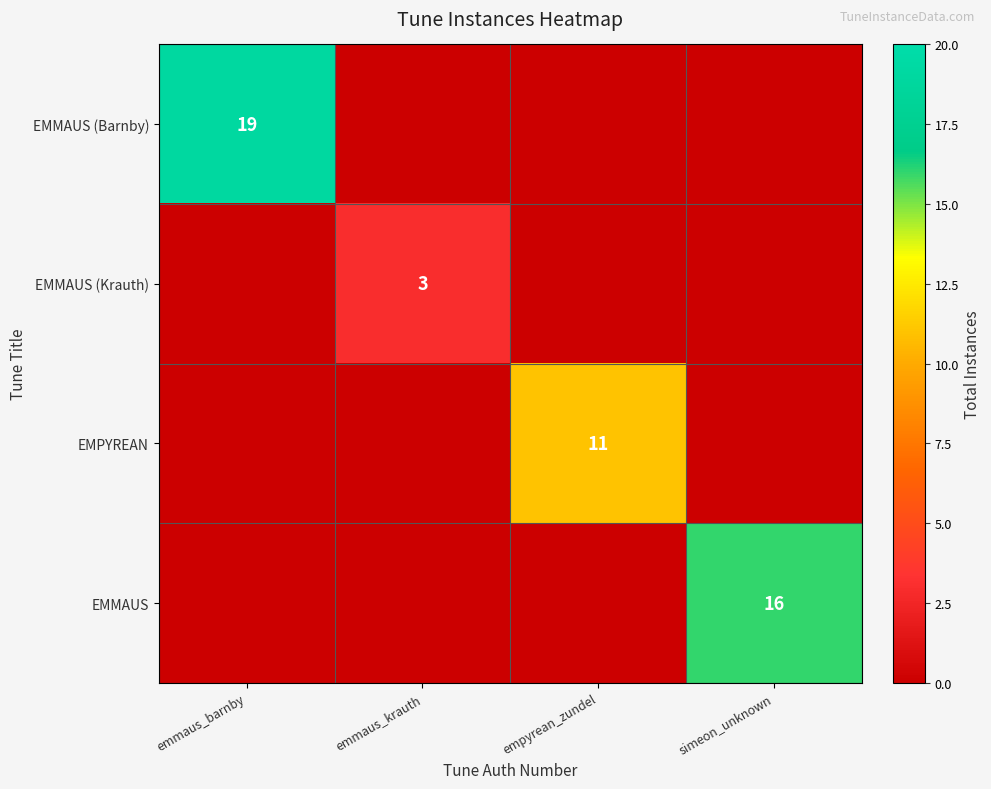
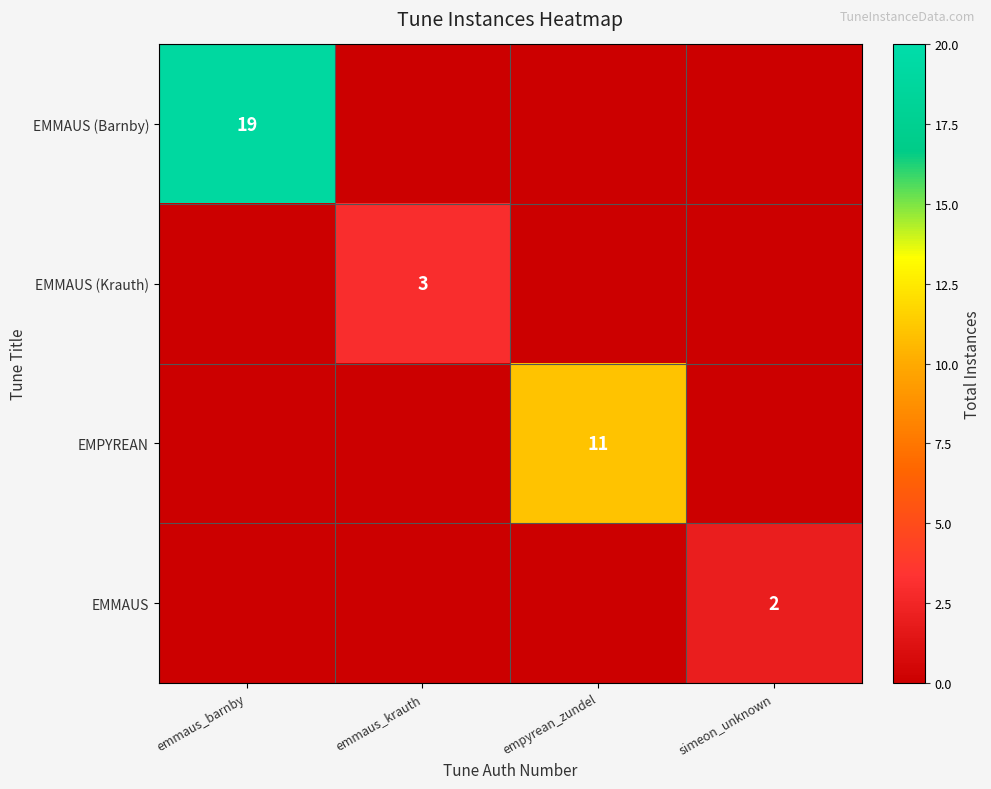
EMMAUS, simeon_unknown: 16 -> 2
